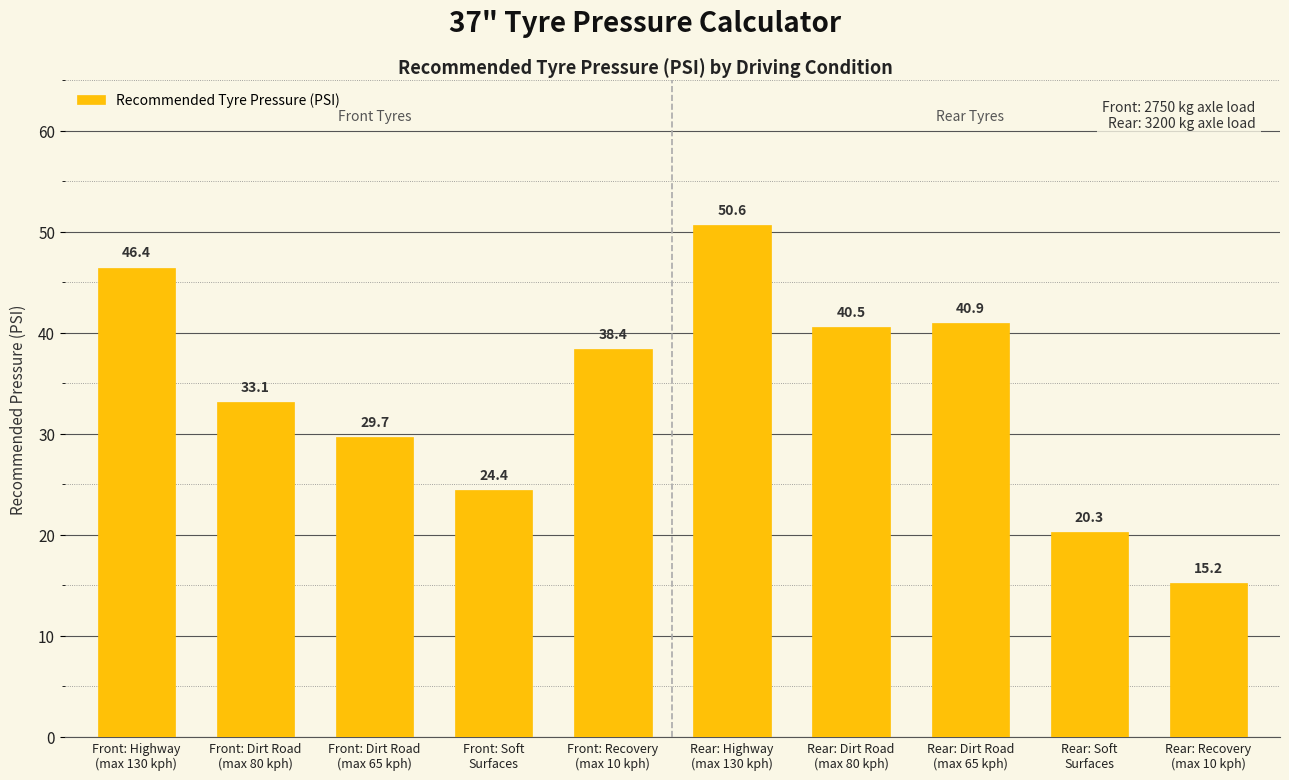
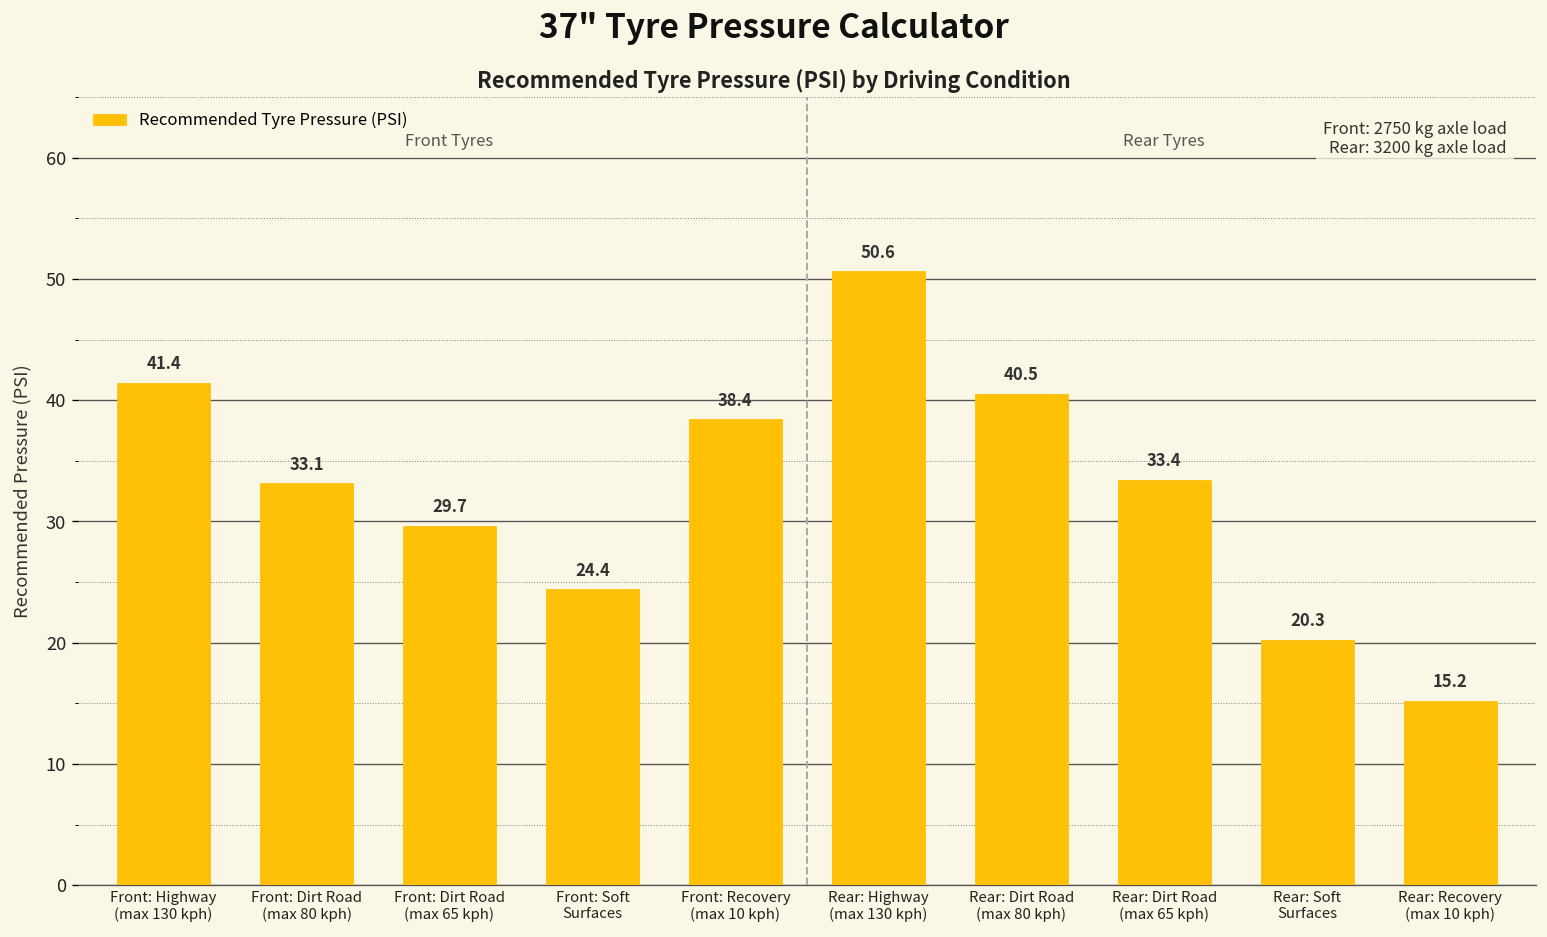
Front: Highway (max 130 kph): 46.4 -> 41.4
Rear: Dirt Road (max 65 kph): 40.9 -> 33.4
